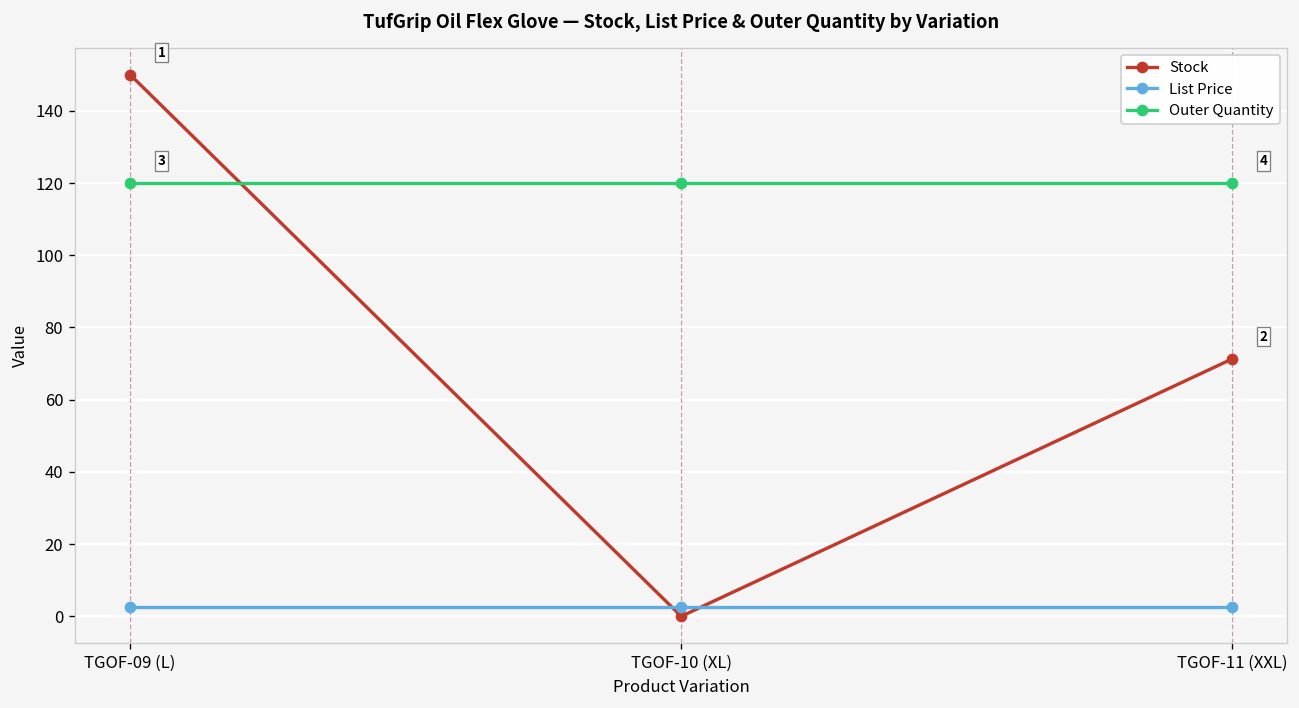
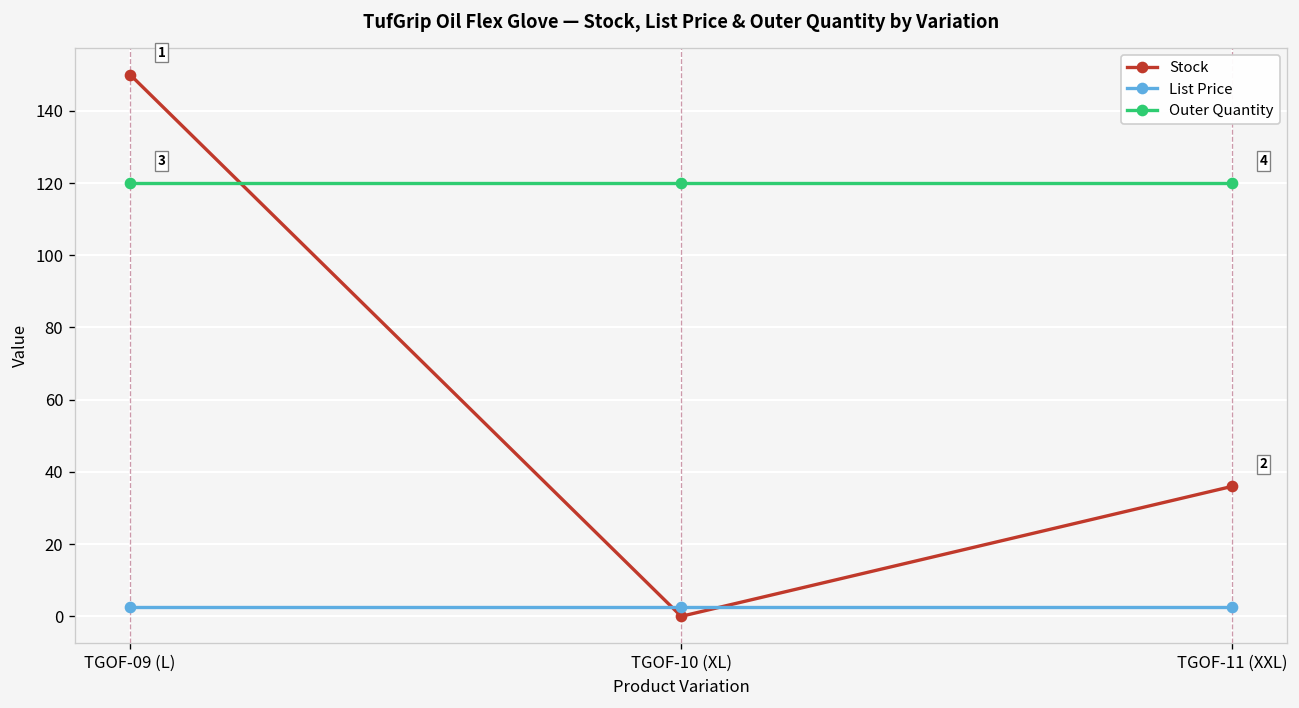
Stock, TGOF-11 (XXL): 71 -> 36
